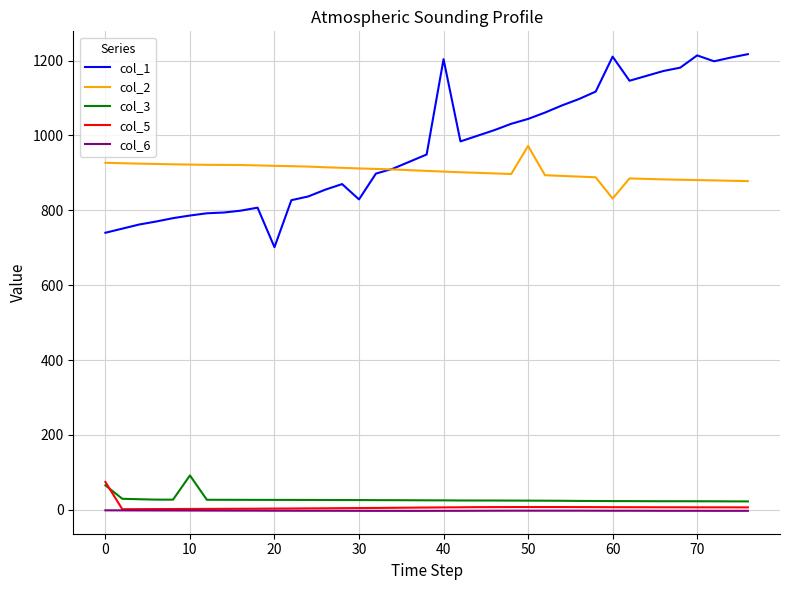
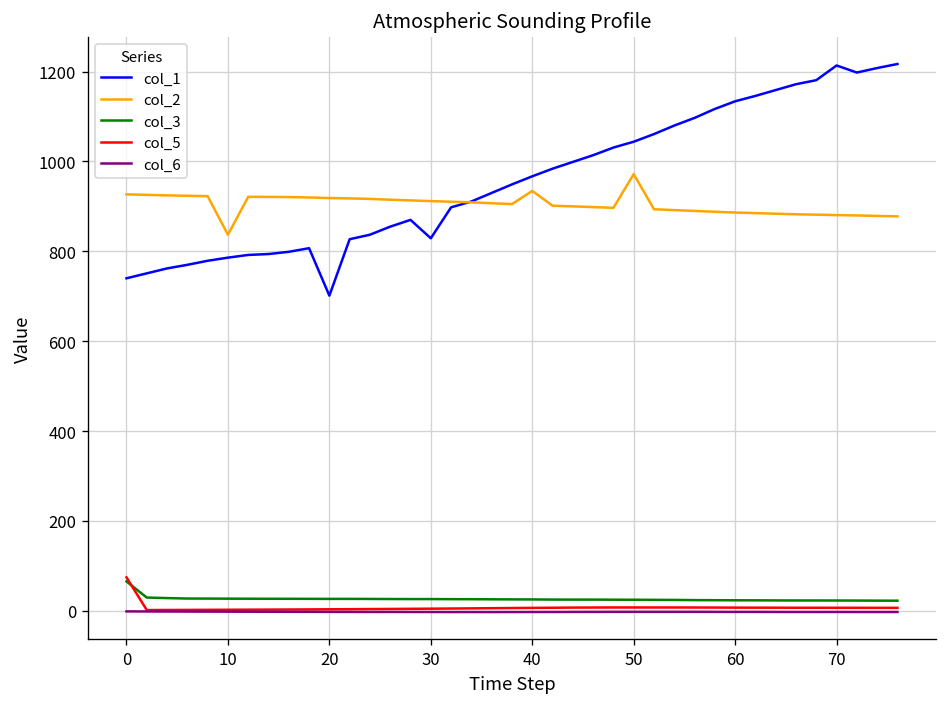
col_2, 10: 920 -> 840
col_3, 10: 90 -> 30
col_1, 40: 1200 -> 970
col_2, 40: 900 -> 930
col_1, 60: 1210 -> 1130
col_2, 60: 830 -> 890
